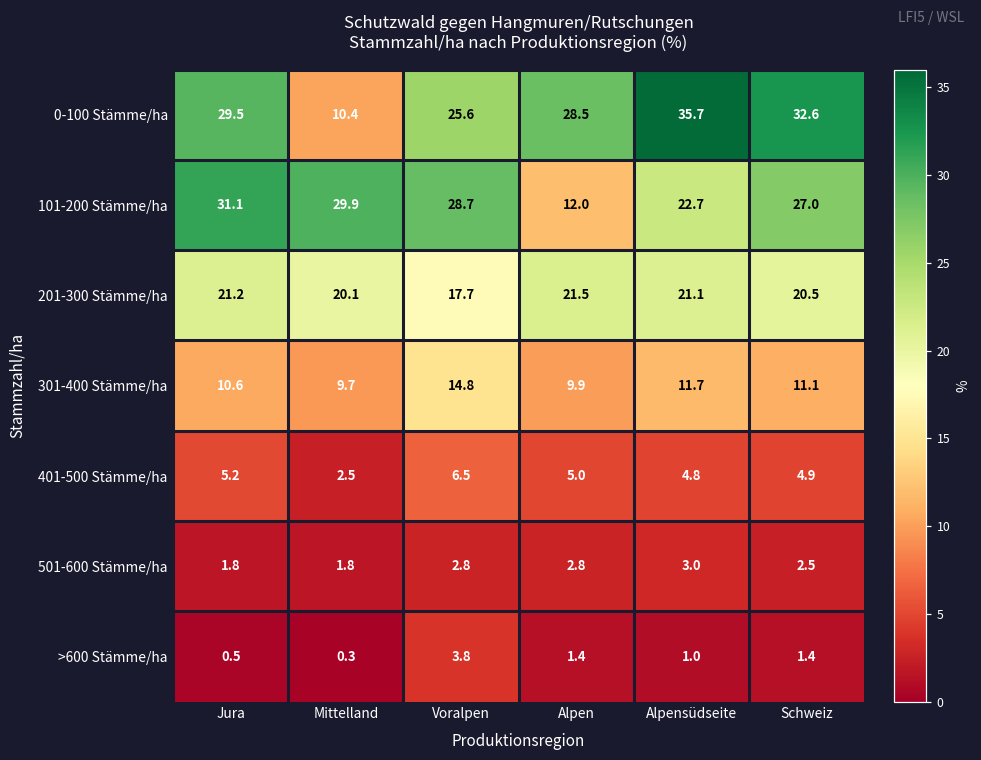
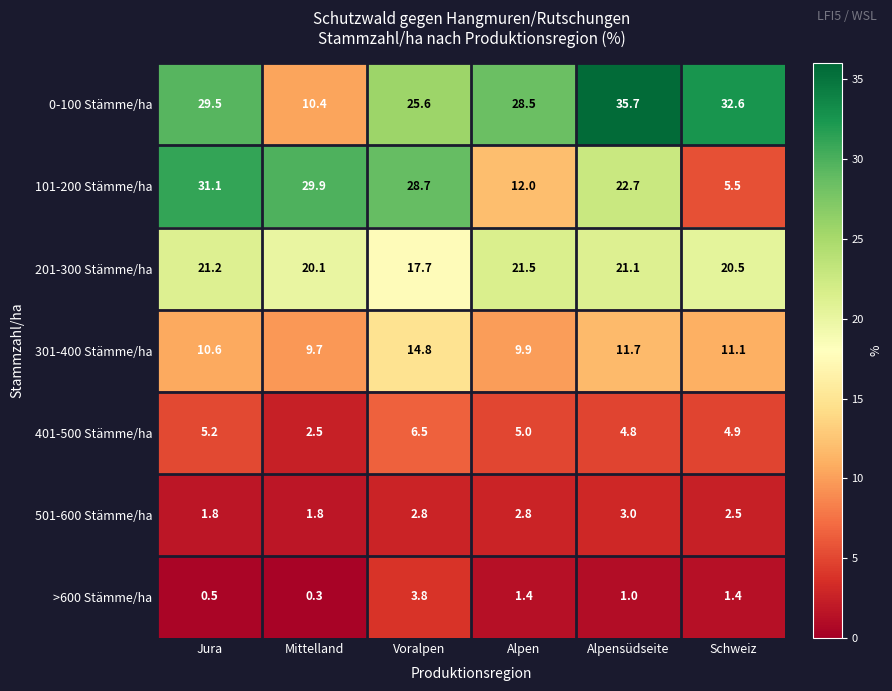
101-200 Stämme/ha, Schweiz: 27.0 -> 5.5
